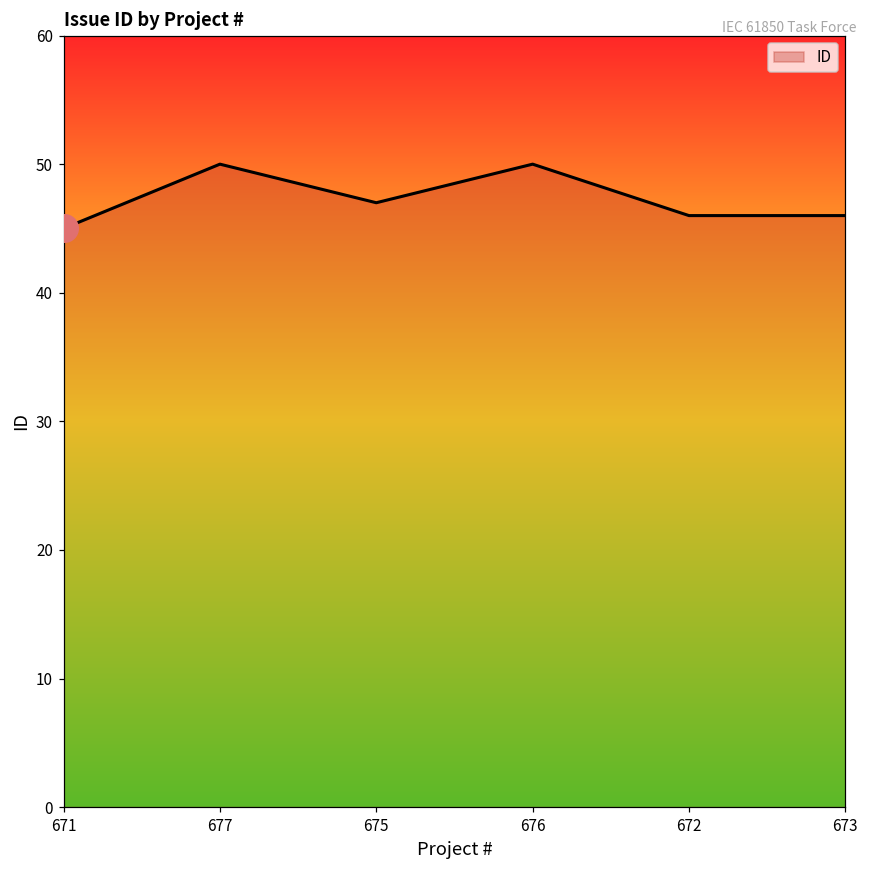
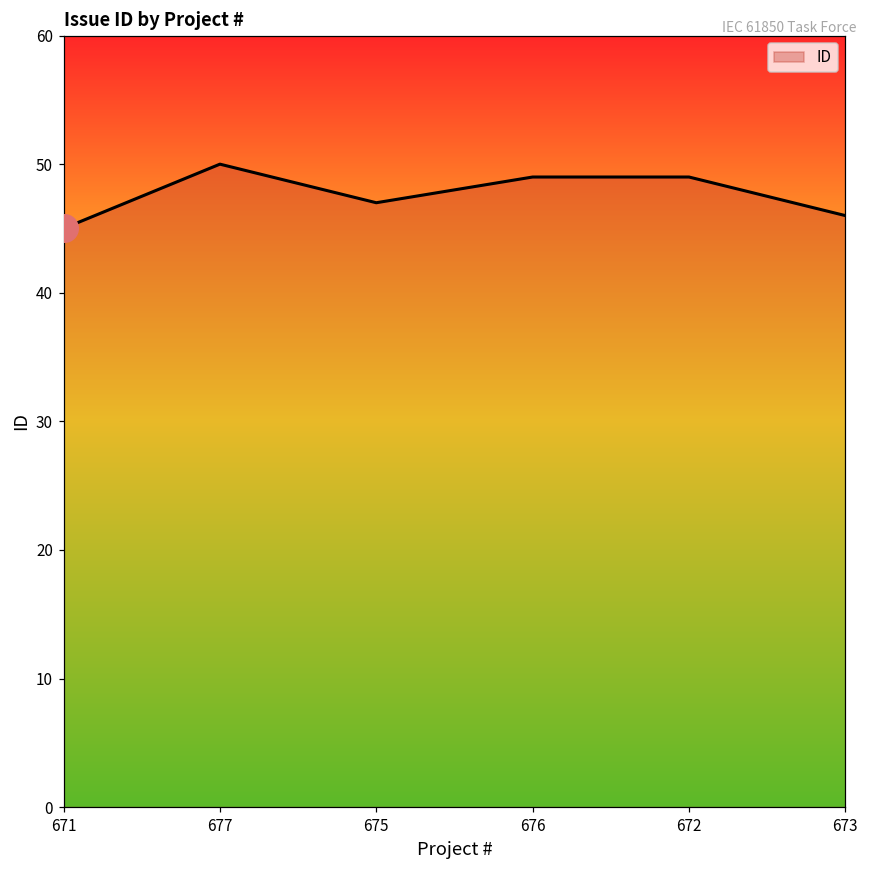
ID, 676: 50 -> 49
ID, 672: 46 -> 49
